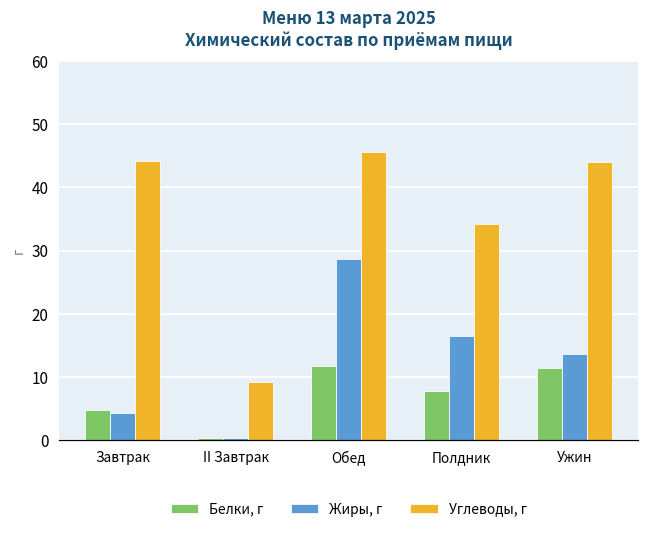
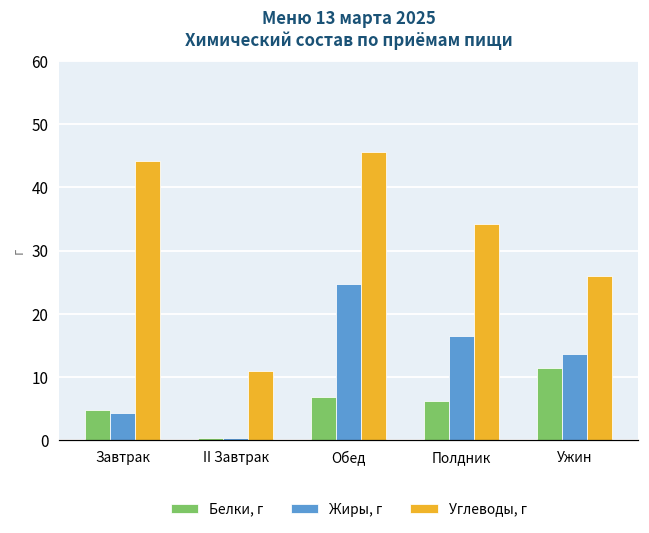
Углеводы, г, II Завтрак: 9 -> 11
Белки, г, Обед: 12 -> 7
Жиры, г, Обед: 29 -> 25
Белки, г, Полдник: 8 -> 6
Углеводы, г, Ужин: 44 -> 26
